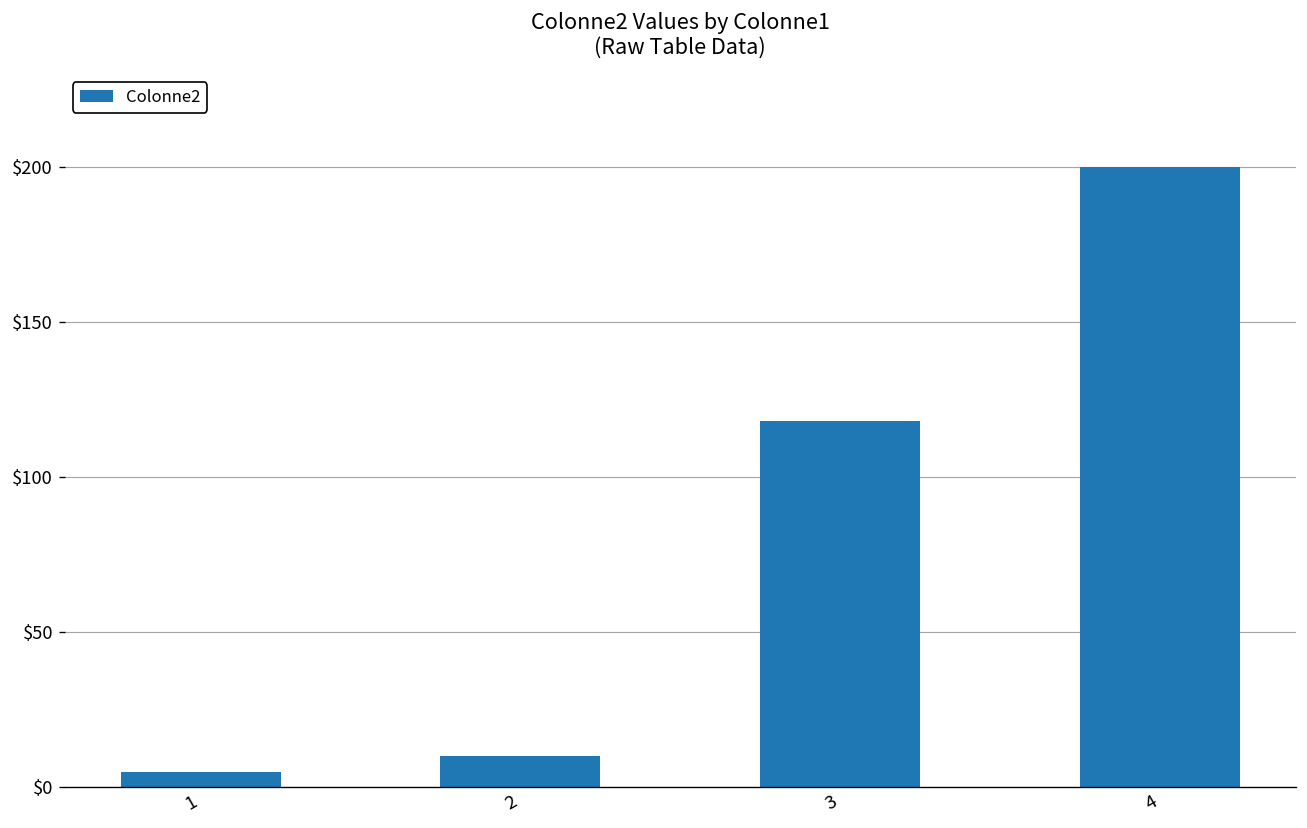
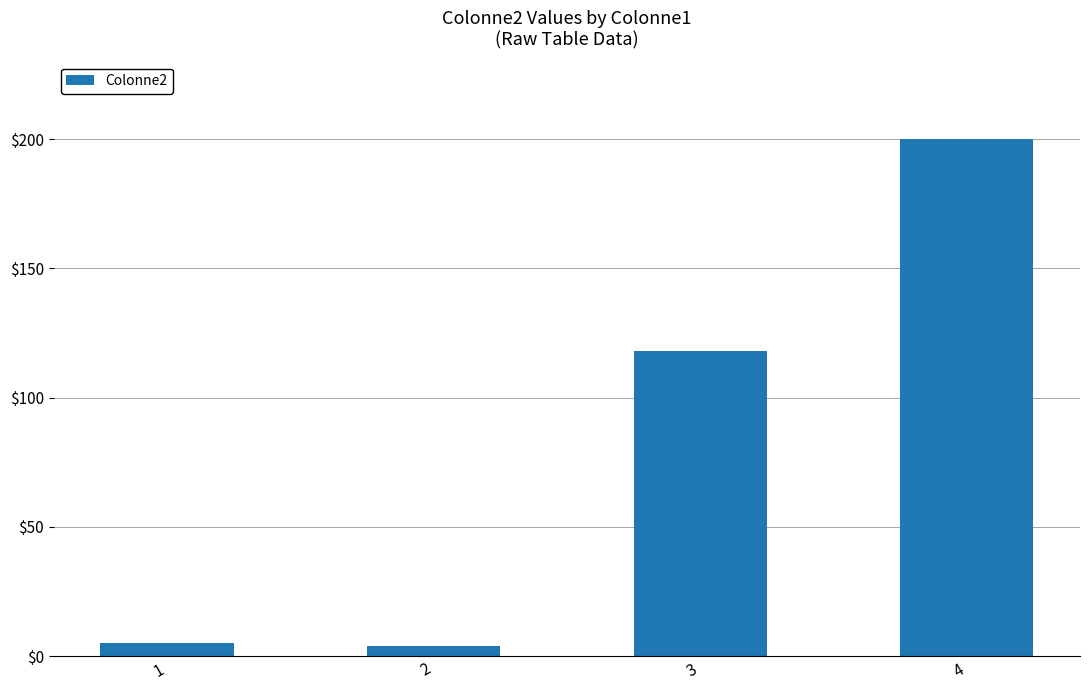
2: $10 -> $4
